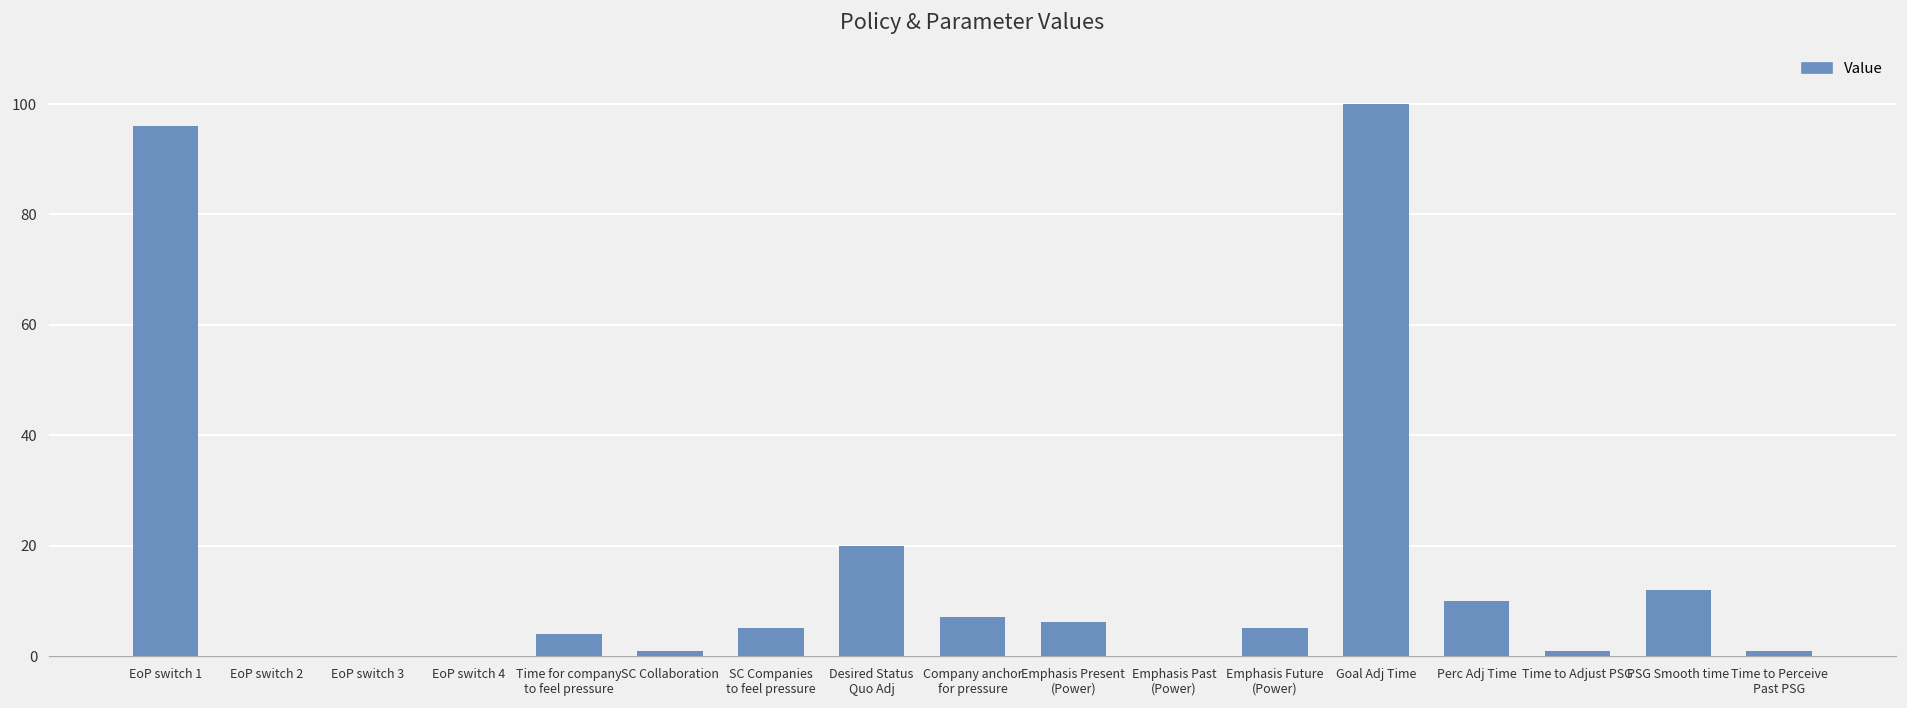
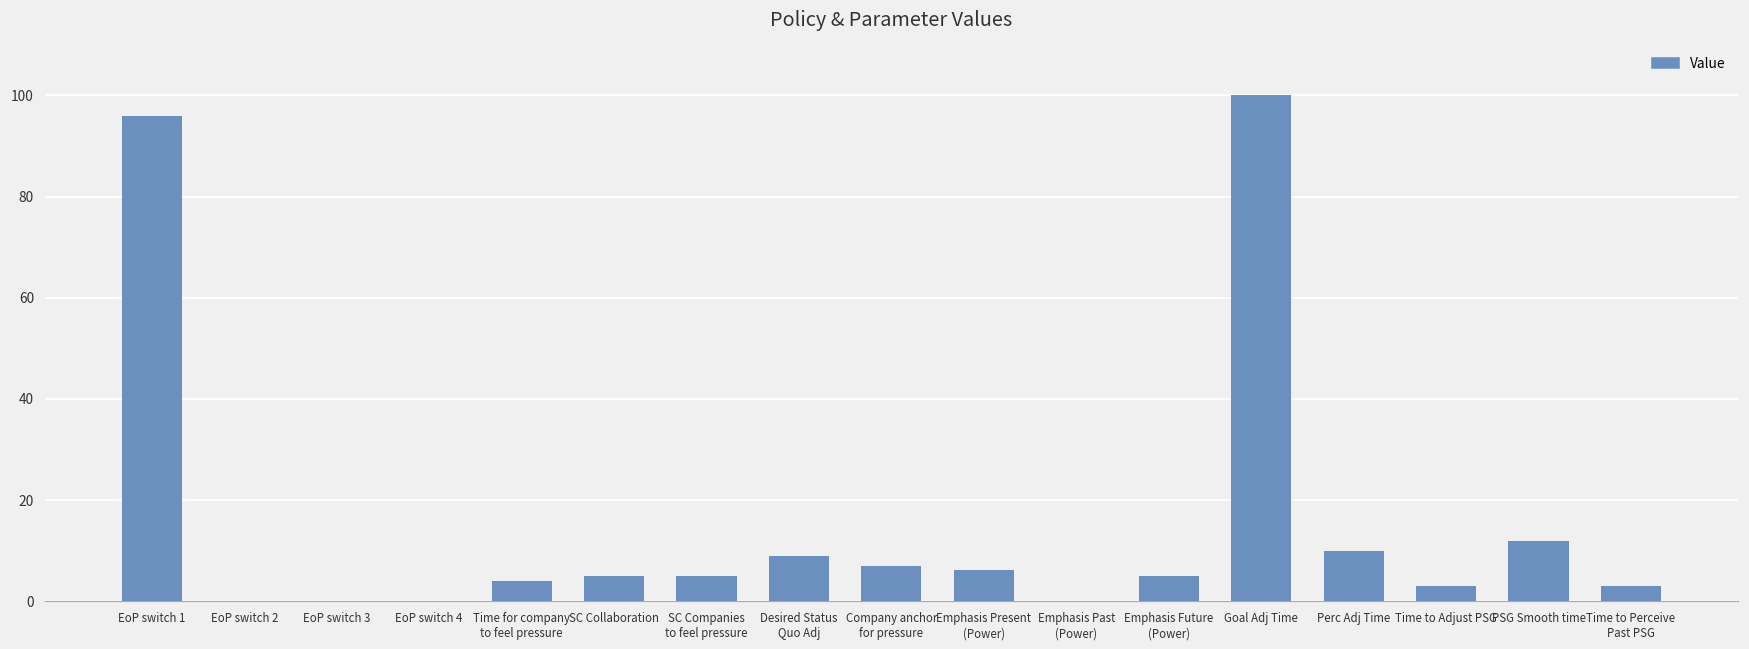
SC Collaboration: 1 -> 5
Desired Status Quo Adj: 20 -> 9
Time to Adjust PSG: 1 -> 3
Time to Perceive Past PSG: 1 -> 3
